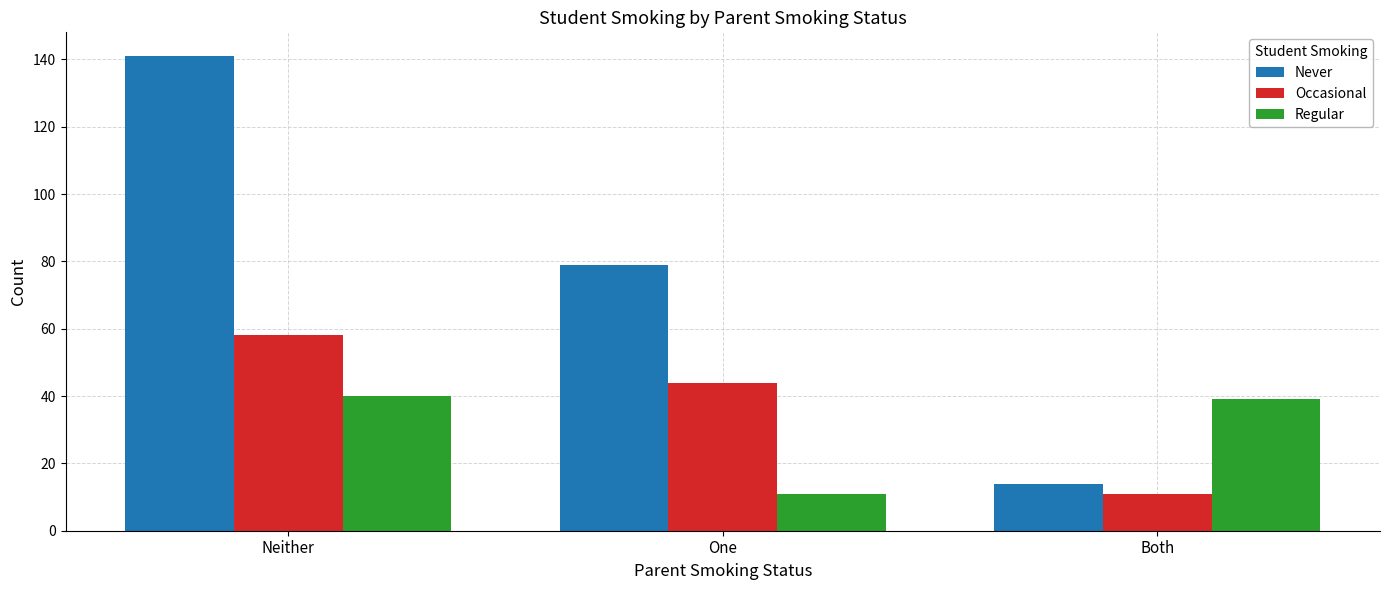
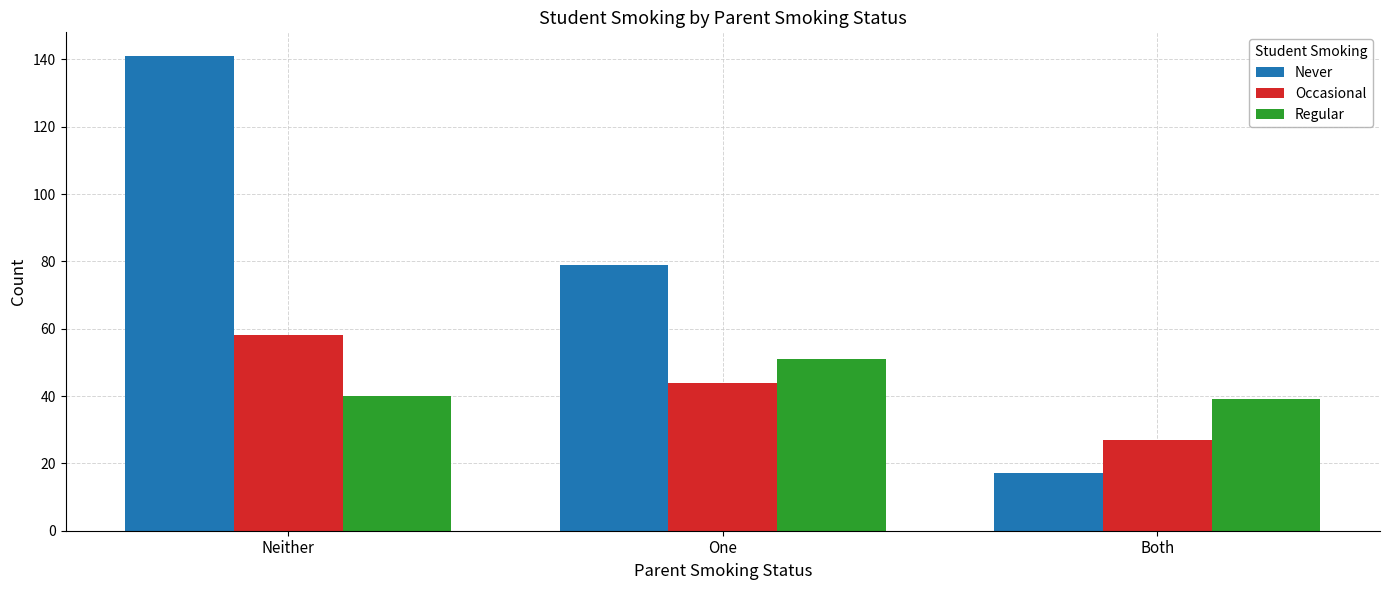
Regular, One: 11 -> 51
Never, Both: 14 -> 17
Occasional, Both: 11 -> 27
